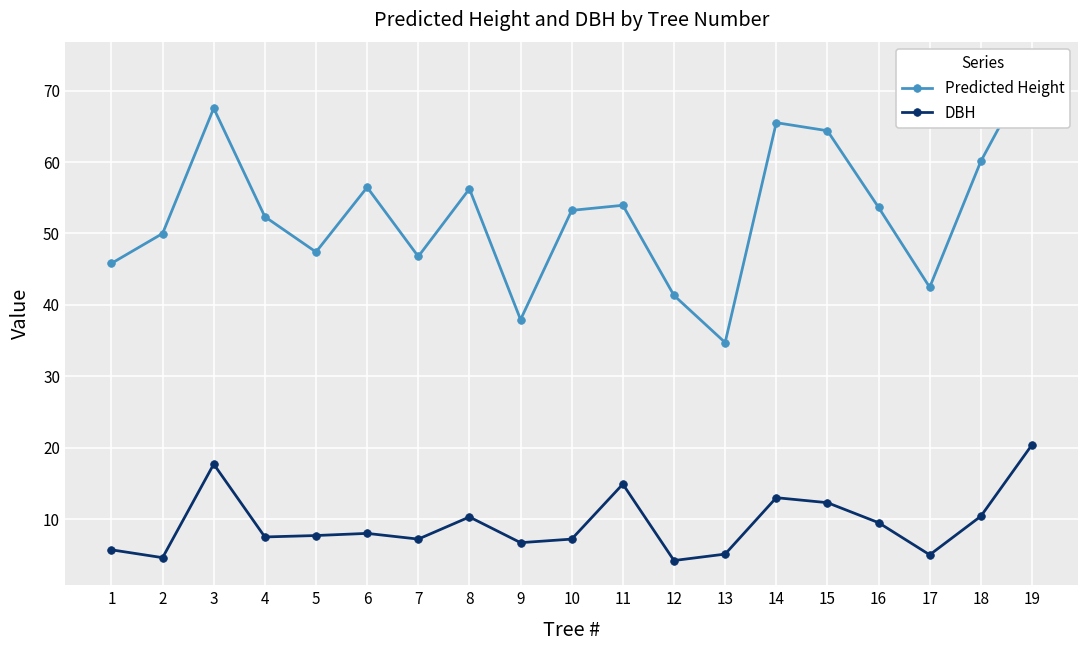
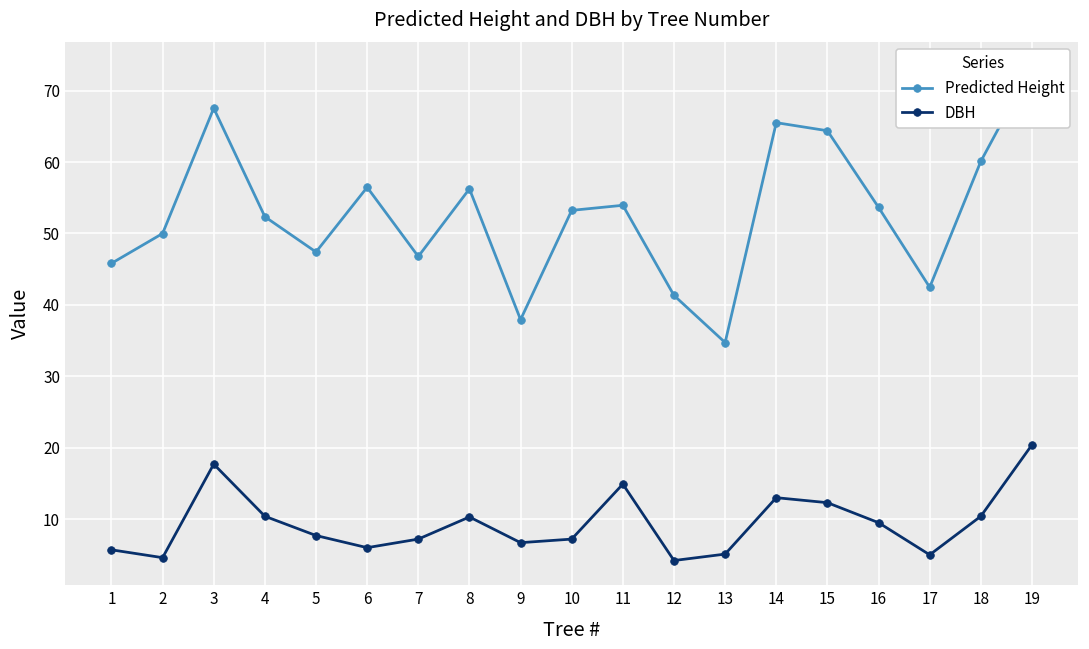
DBH, 4: 8 -> 10
DBH, 6: 8 -> 6
